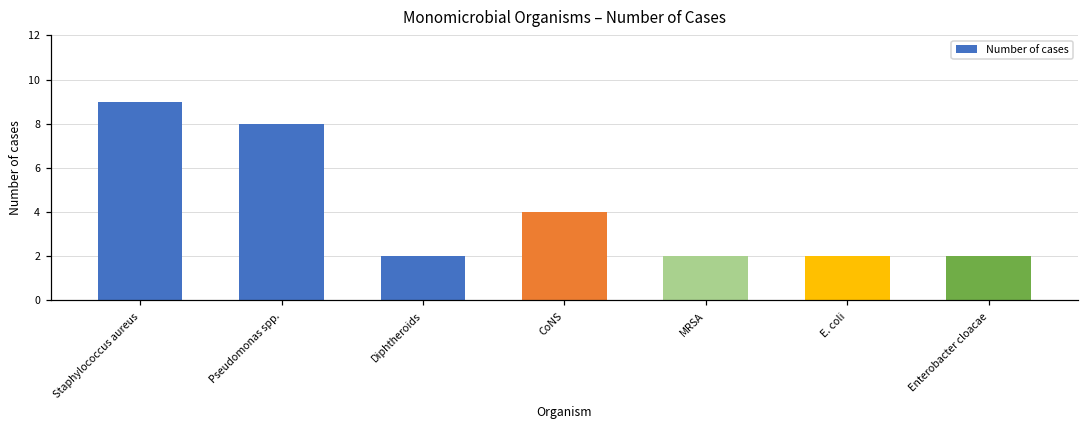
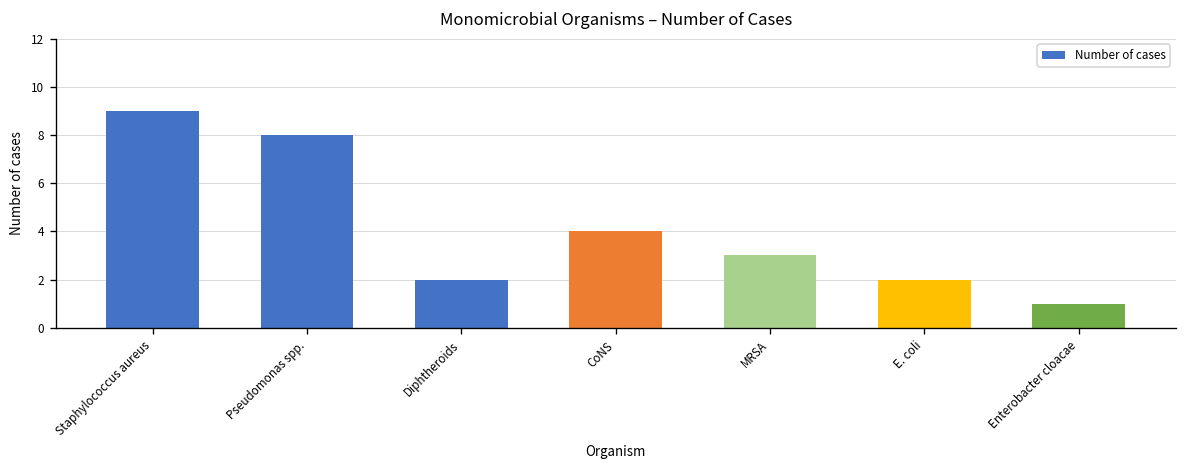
MRSA: 2 -> 3
Enterobacter cloacae: 2 -> 1
